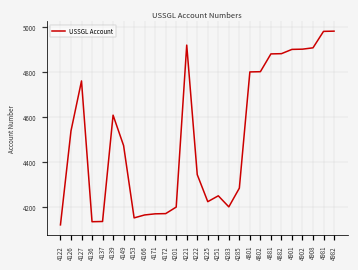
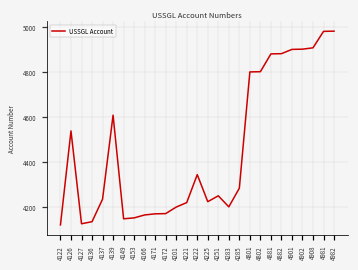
4127: 4760 -> 4130
4137: 4140 -> 4240
4149: 4470 -> 4150
4221: 4920 -> 4220
